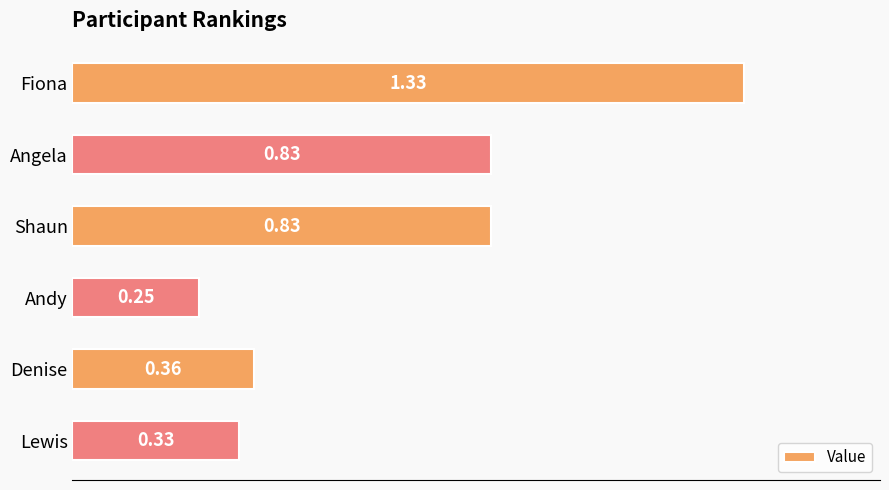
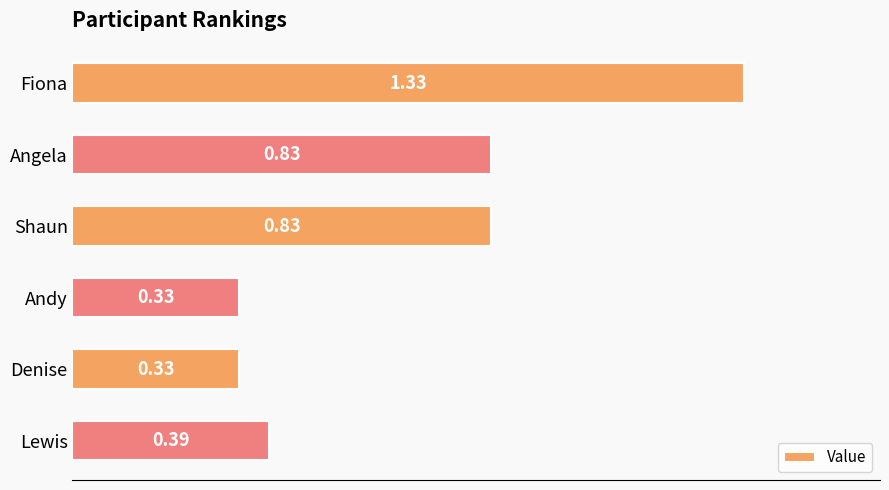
Andy: 0.25 -> 0.33
Denise: 0.36 -> 0.33
Lewis: 0.33 -> 0.39
